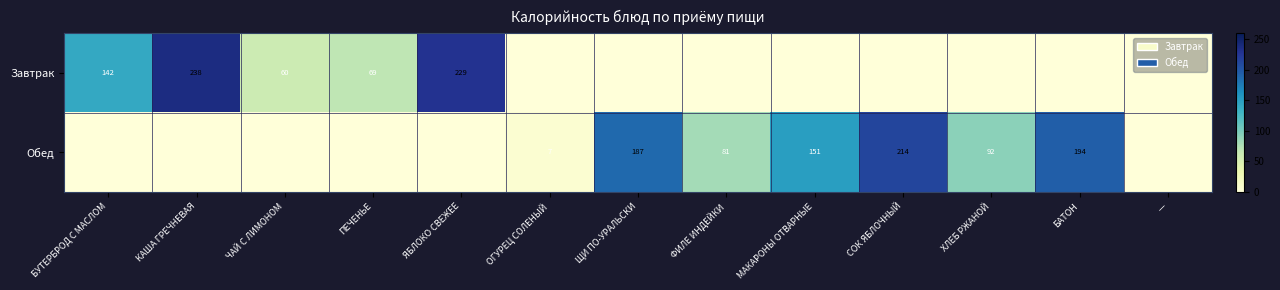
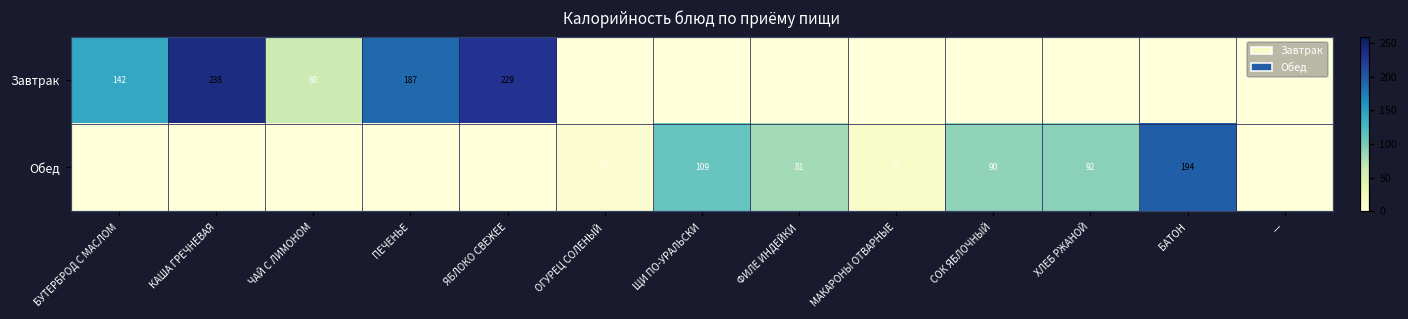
Завтрак, ПЕЧЕНЬЕ: 69 -> 187
Обед, ЩИ ПО-УРАЛЬСКИ: 187 -> 109
Обед, МАКАРОНЫ ОТВАРНЫЕ: 151 -> 13
Обед, СОК ЯБЛОЧНЫЙ: 214 -> 90
